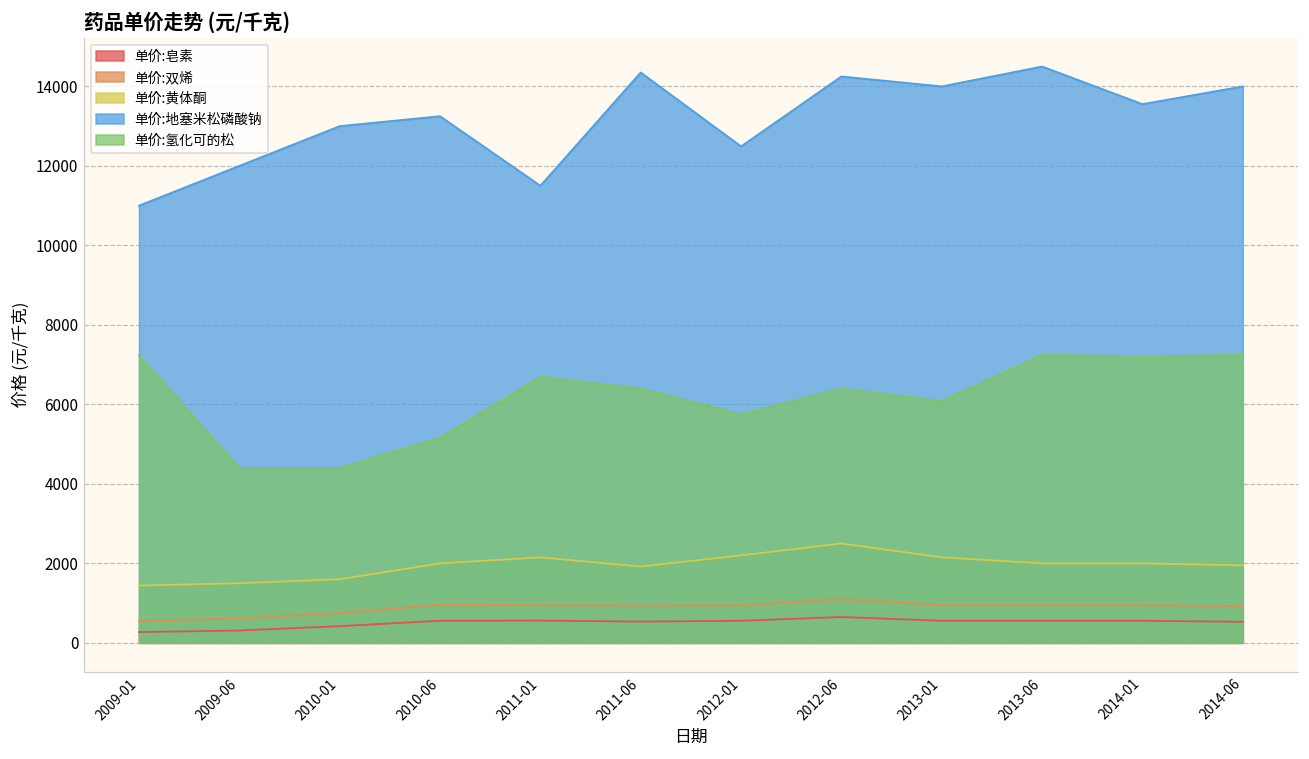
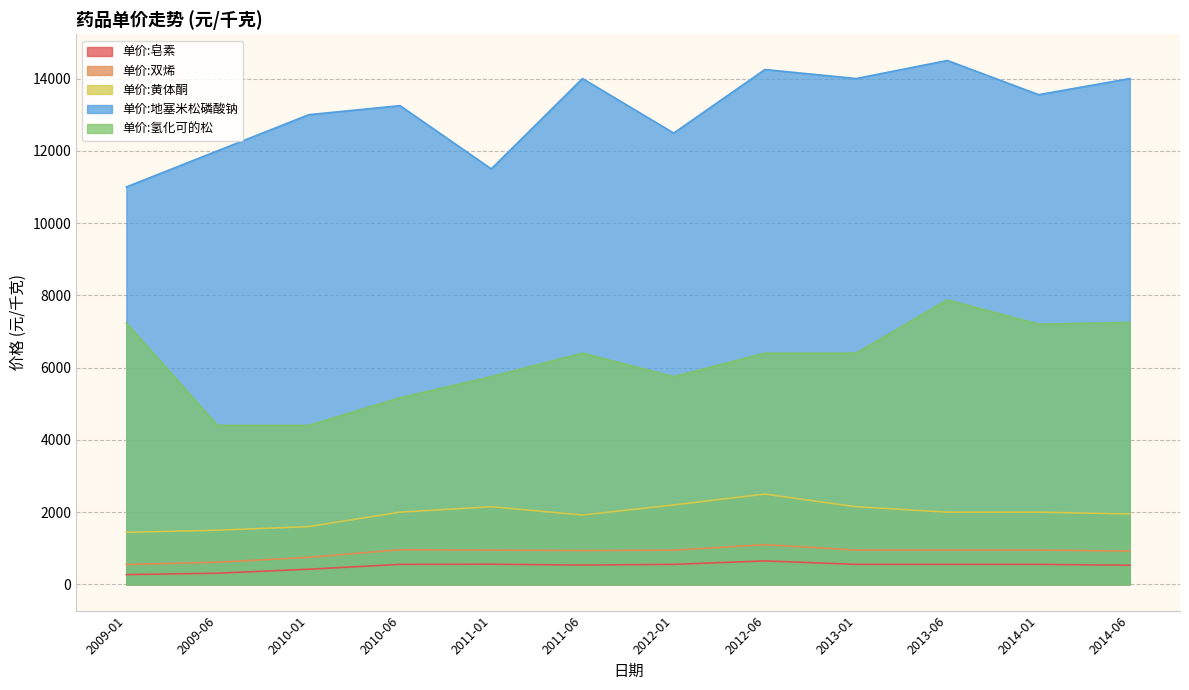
单价:氢化可的松, 2011-01: 6700 -> 5800
单价:地塞米松磷酸钠, 2011-06: 14300 -> 14000
单价:氢化可的松, 2013-01: 6100 -> 6400
单价:氢化可的松, 2013-06: 7300 -> 7900
